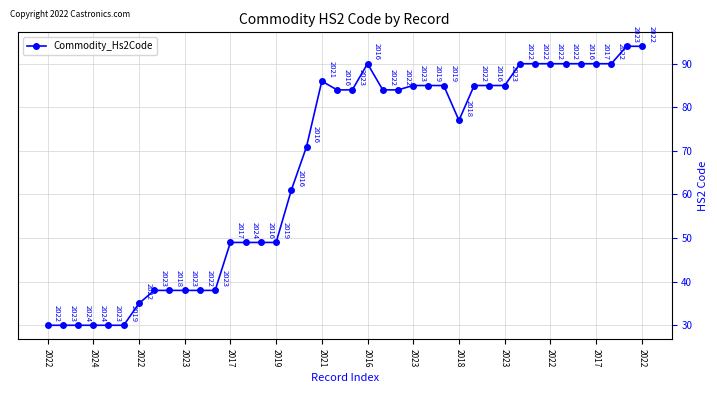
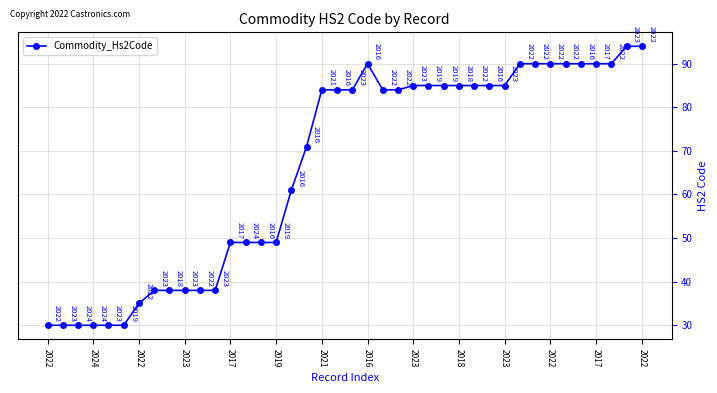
2021: 86 -> 84
2018: 77 -> 85
